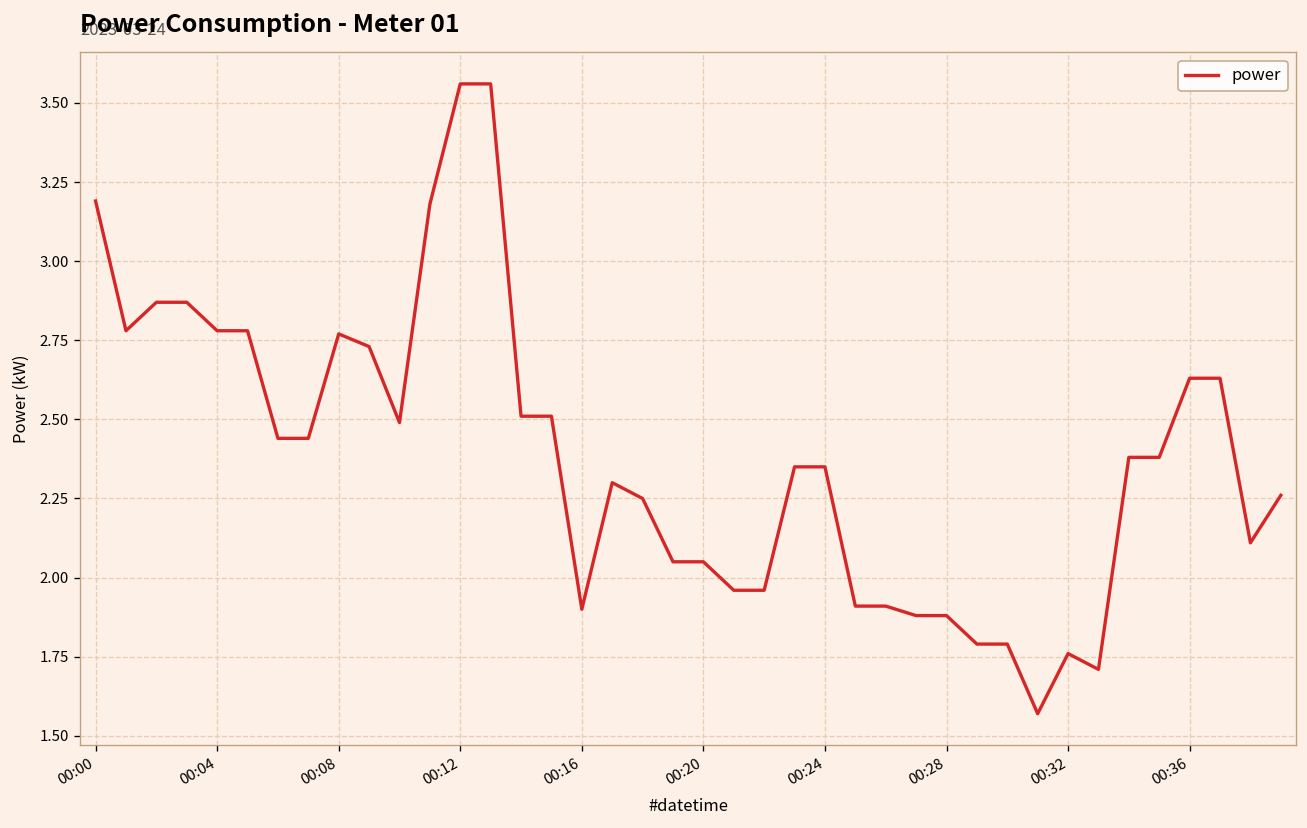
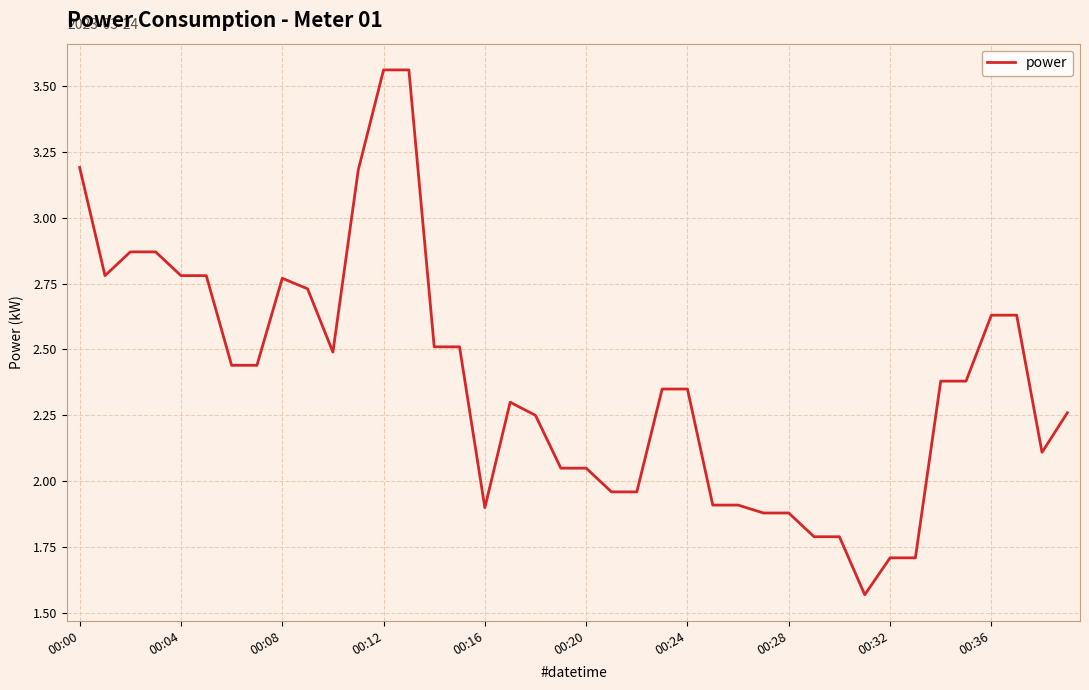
00:32: 1.76 -> 1.71
